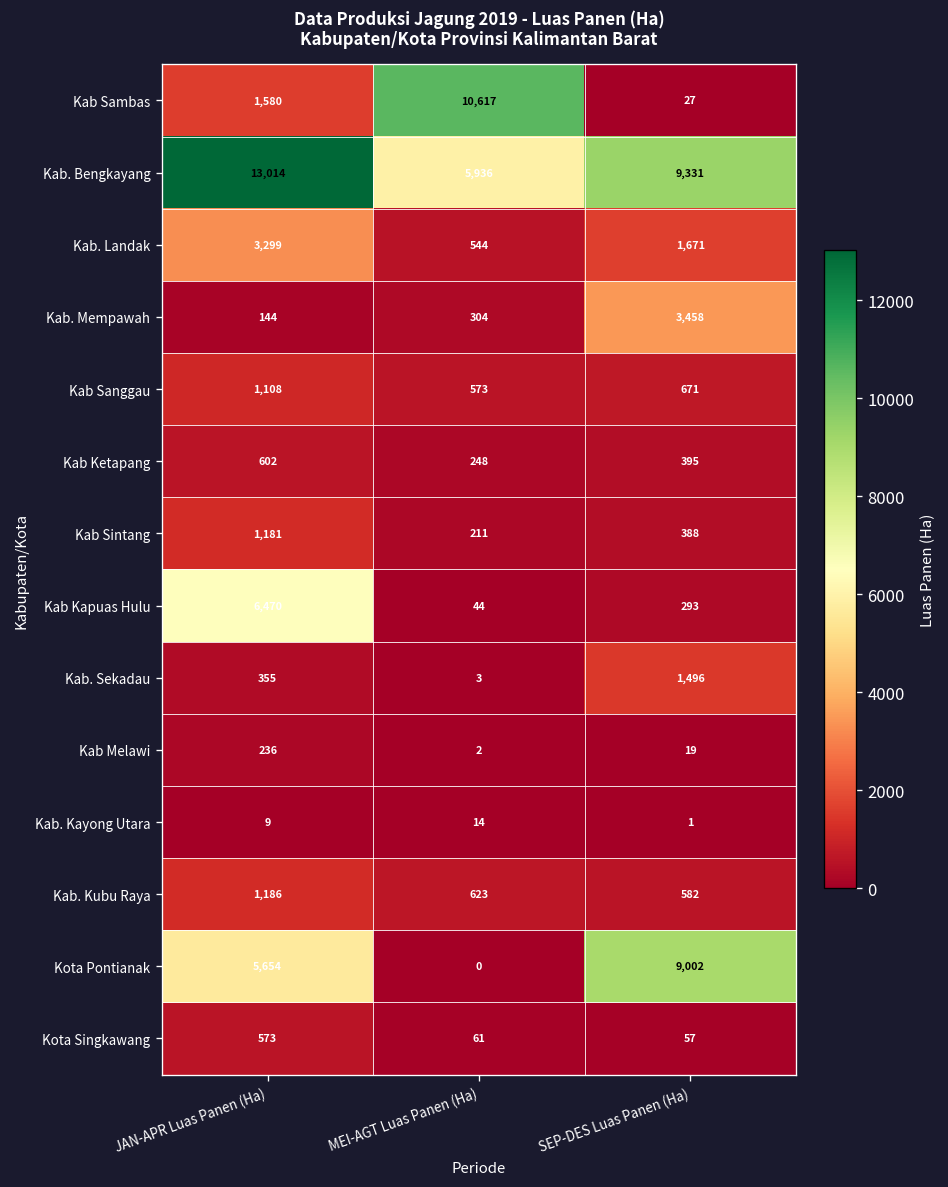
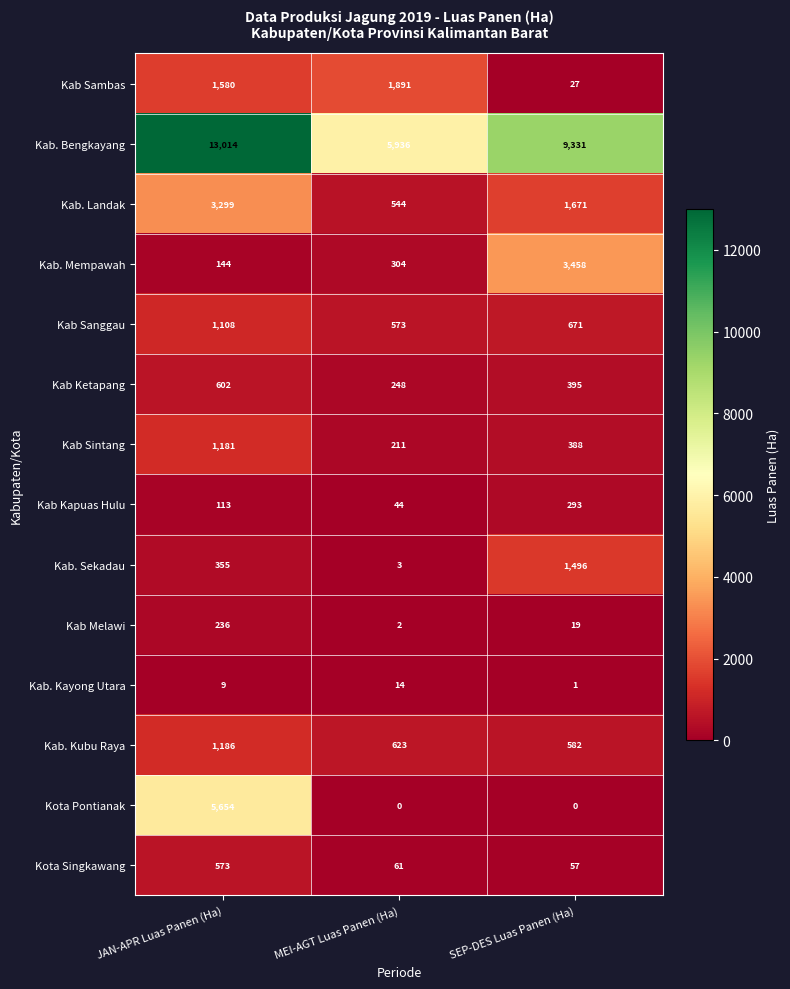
Kab Sambas, MEI-AGT Luas Panen (Ha): 10,617 -> 1,891
Kab Kapuas Hulu, JAN-APR Luas Panen (Ha): 6,470 -> 113
Kota Pontianak, SEP-DES Luas Panen (Ha): 9,002 -> 0
